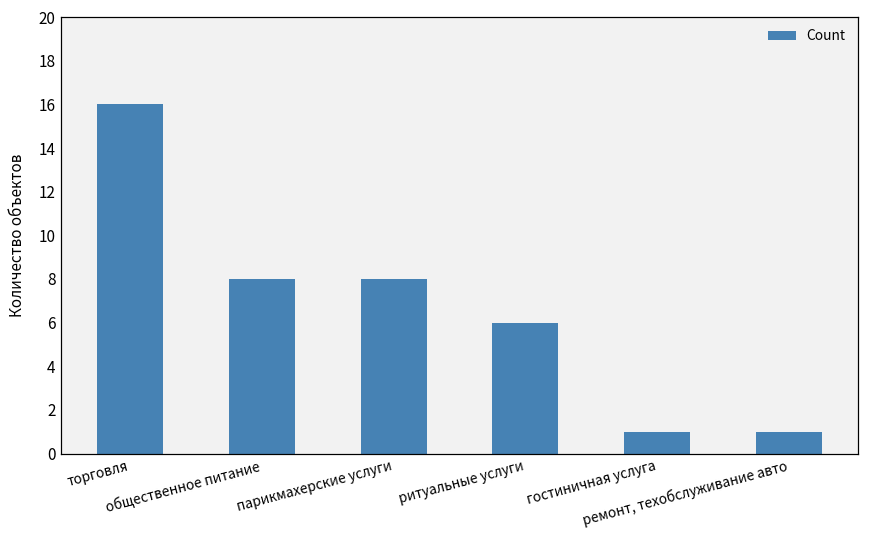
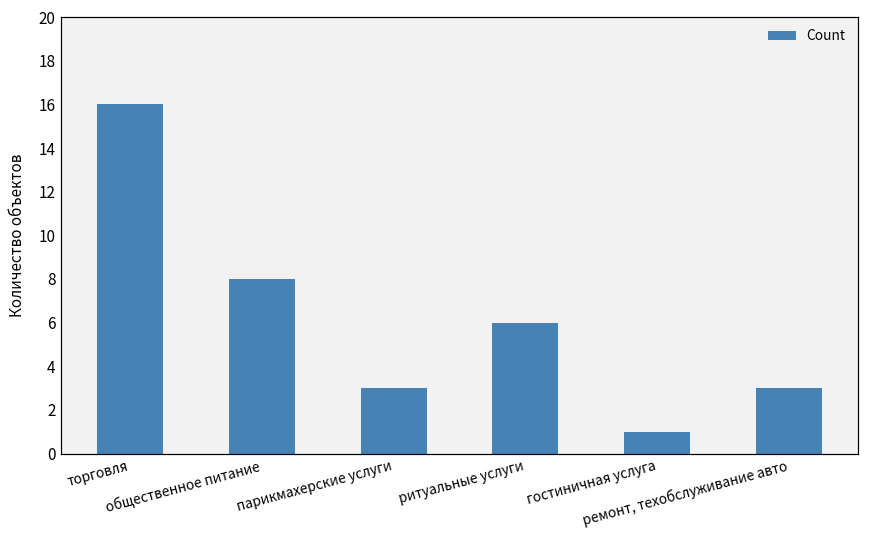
парикмахерские услуги: 8 -> 3
ремонт, техобслуживание авто: 1 -> 3
